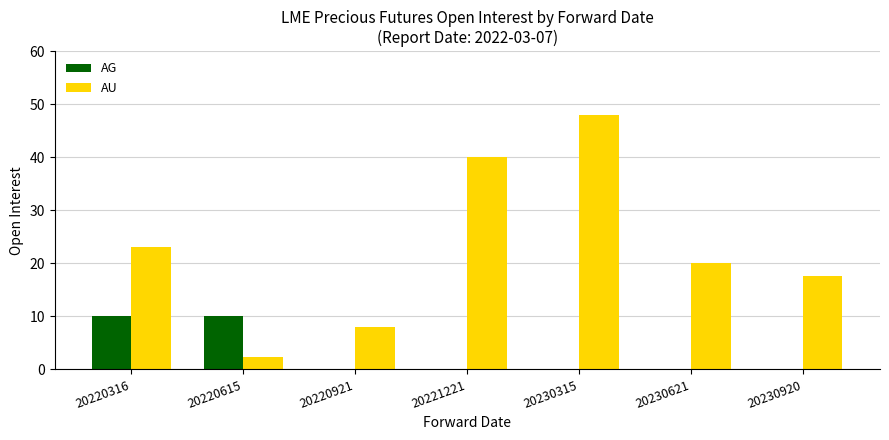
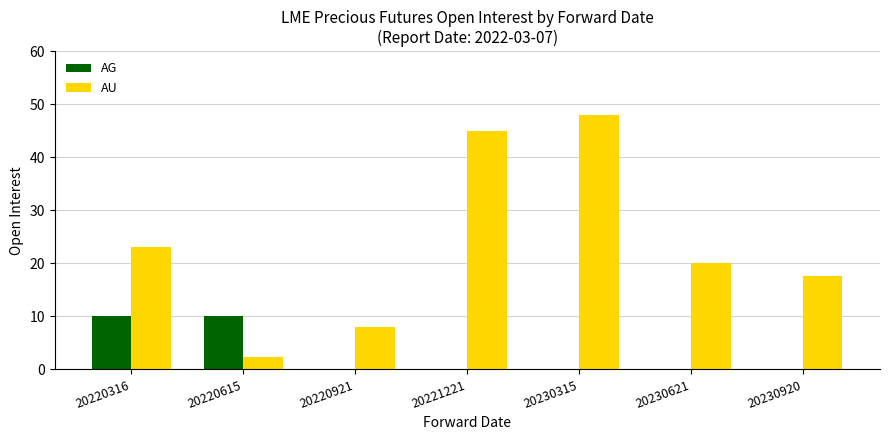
AU, 20221221: 40 -> 45
